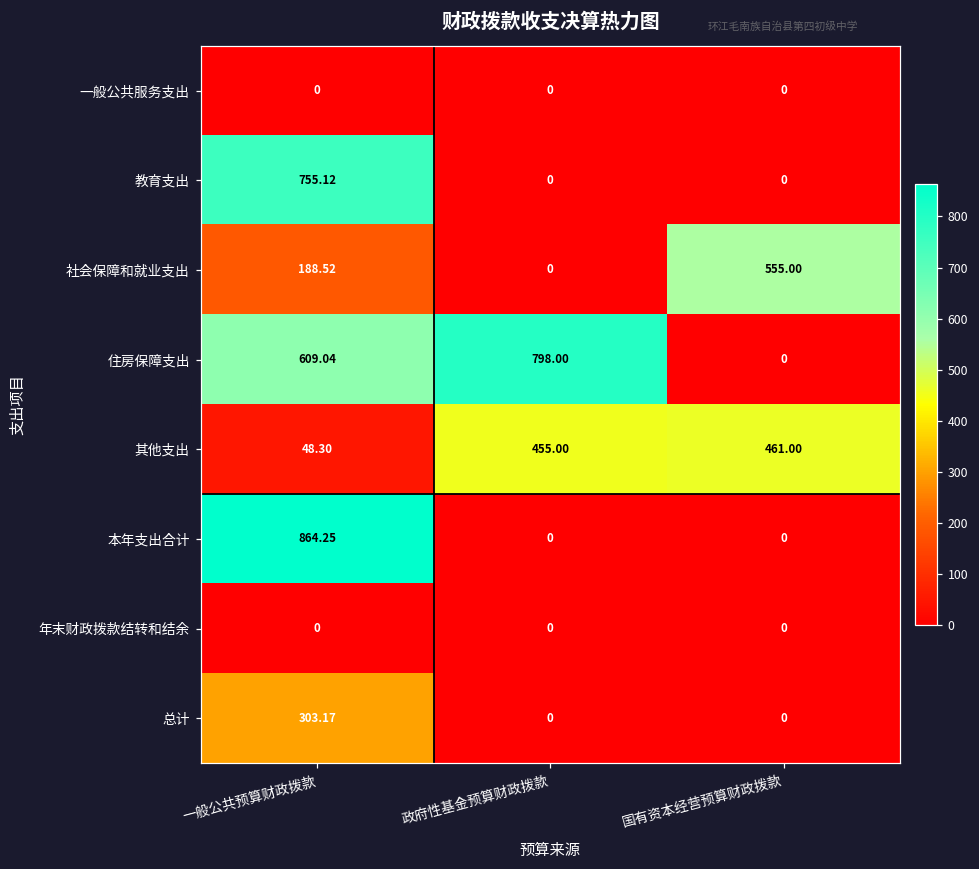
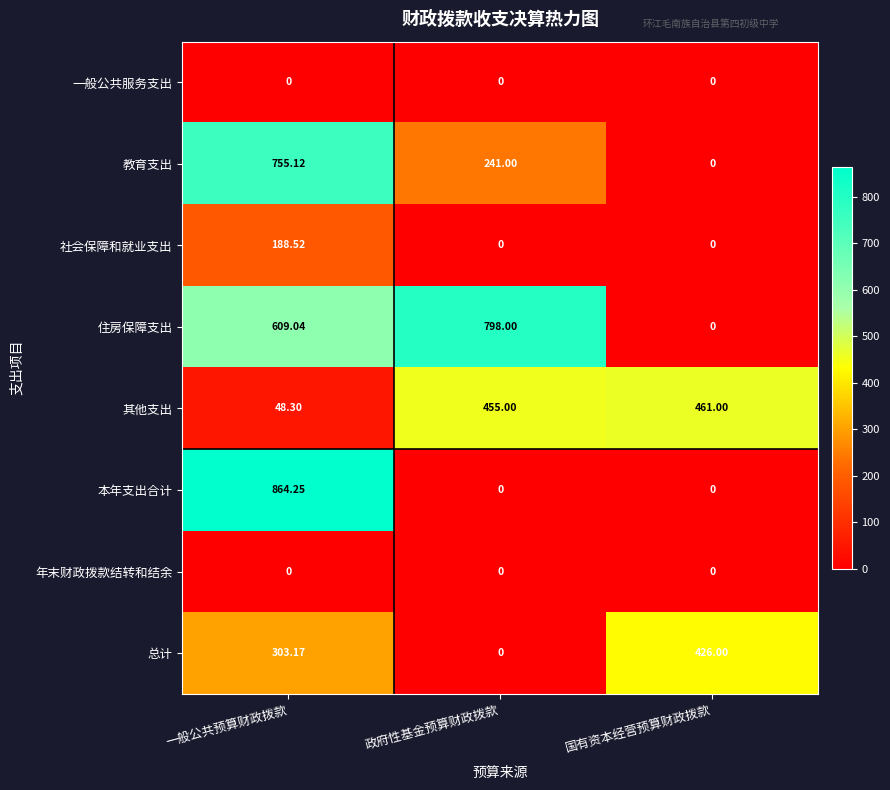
教育支出, 政府性基金预算财政拨款: 0 -> 241.00
社会保障和就业支出, 国有资本经营预算财政拨款: 555.00 -> 0
总计, 国有资本经营预算财政拨款: 0 -> 426.00
